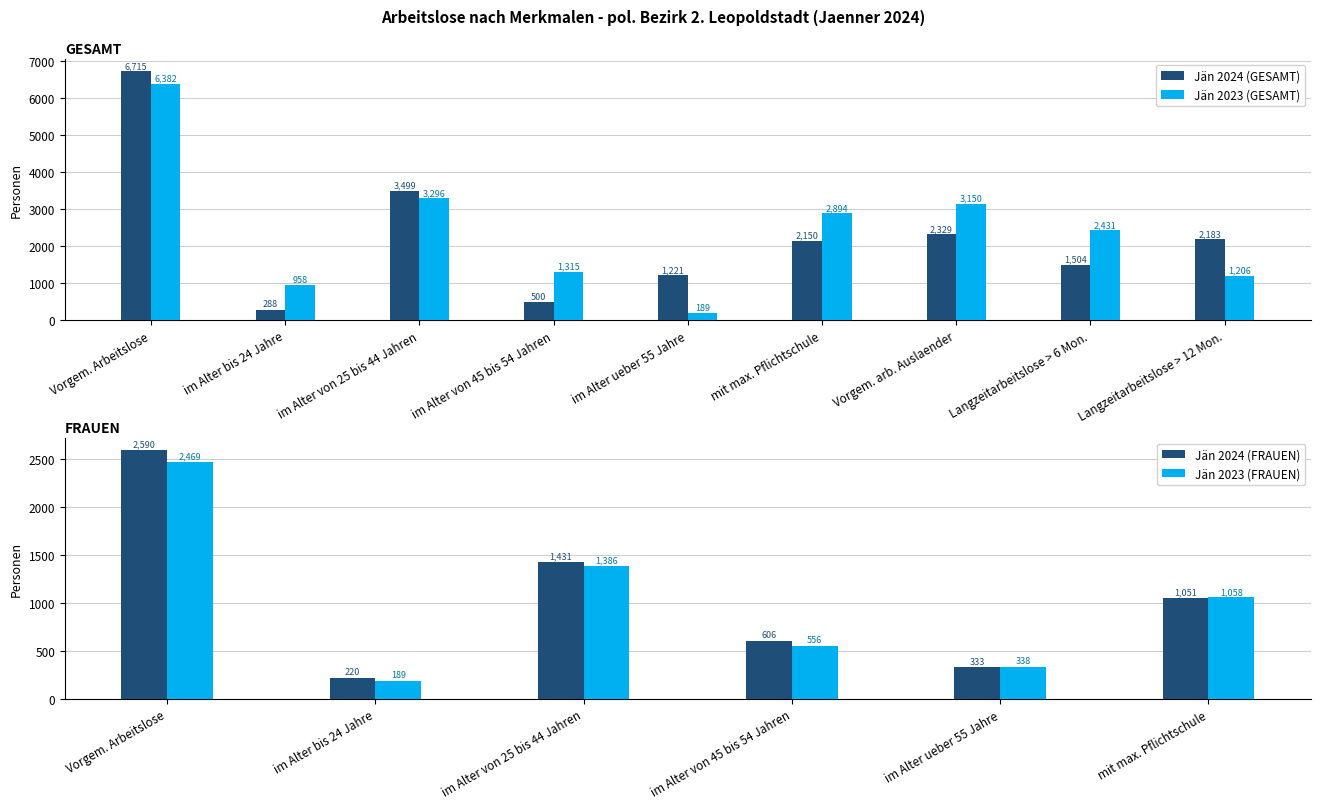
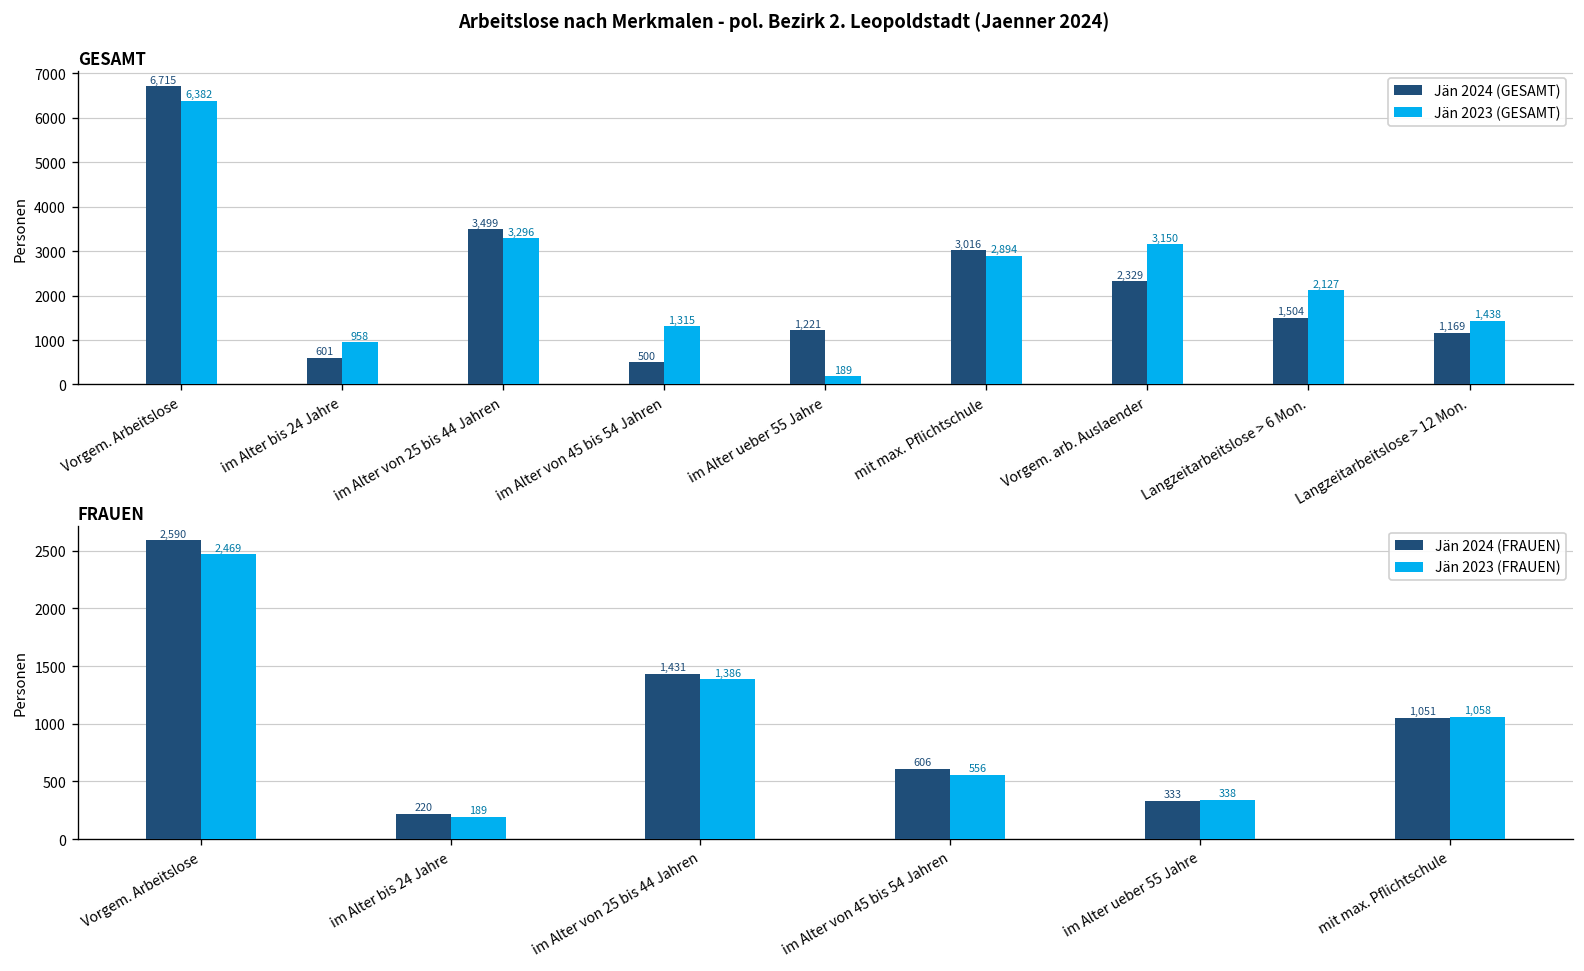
GESAMT, Jän 2024 (GESAMT), im Alter bis 24 Jahre: 288 -> 601
GESAMT, Jän 2024 (GESAMT), mit max. Pflichtschule: 2,150 -> 3,016
GESAMT, Jän 2023 (GESAMT), Langzeitarbeitslose > 6 Mon.: 2,431 -> 2,127
GESAMT, Jän 2024 (GESAMT), Langzeitarbeitslose > 12 Mon.: 2,183 -> 1,169
GESAMT, Jän 2023 (GESAMT), Langzeitarbeitslose > 12 Mon.: 1,206 -> 1,438
